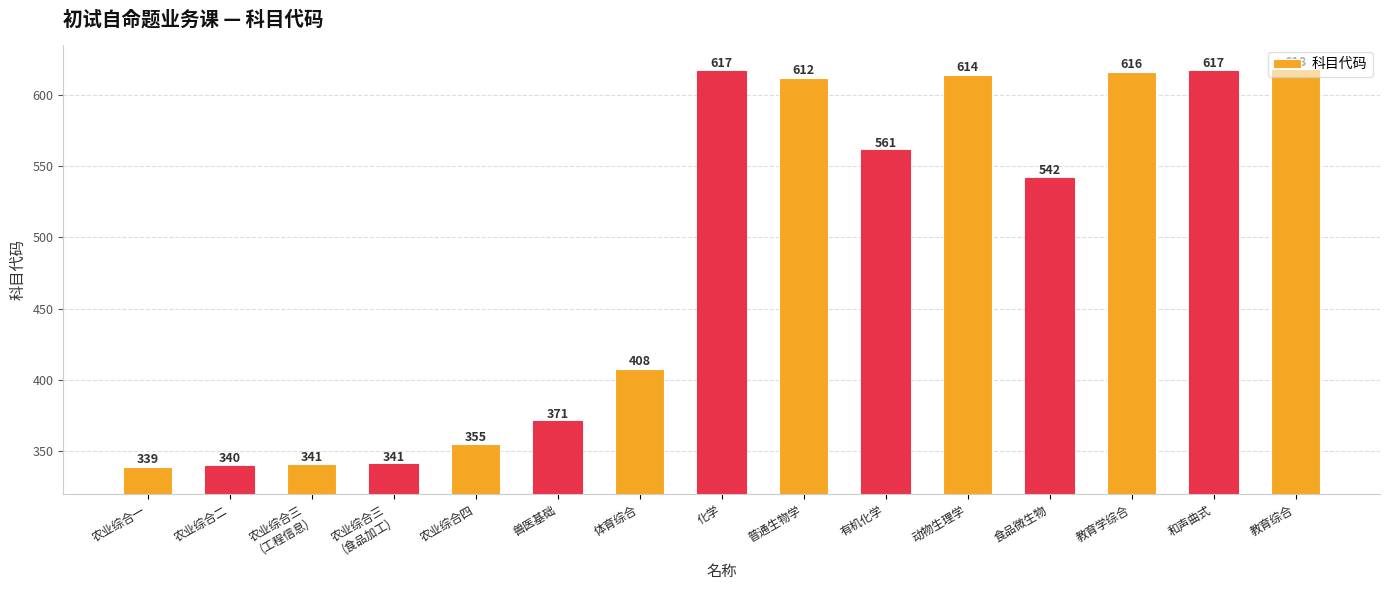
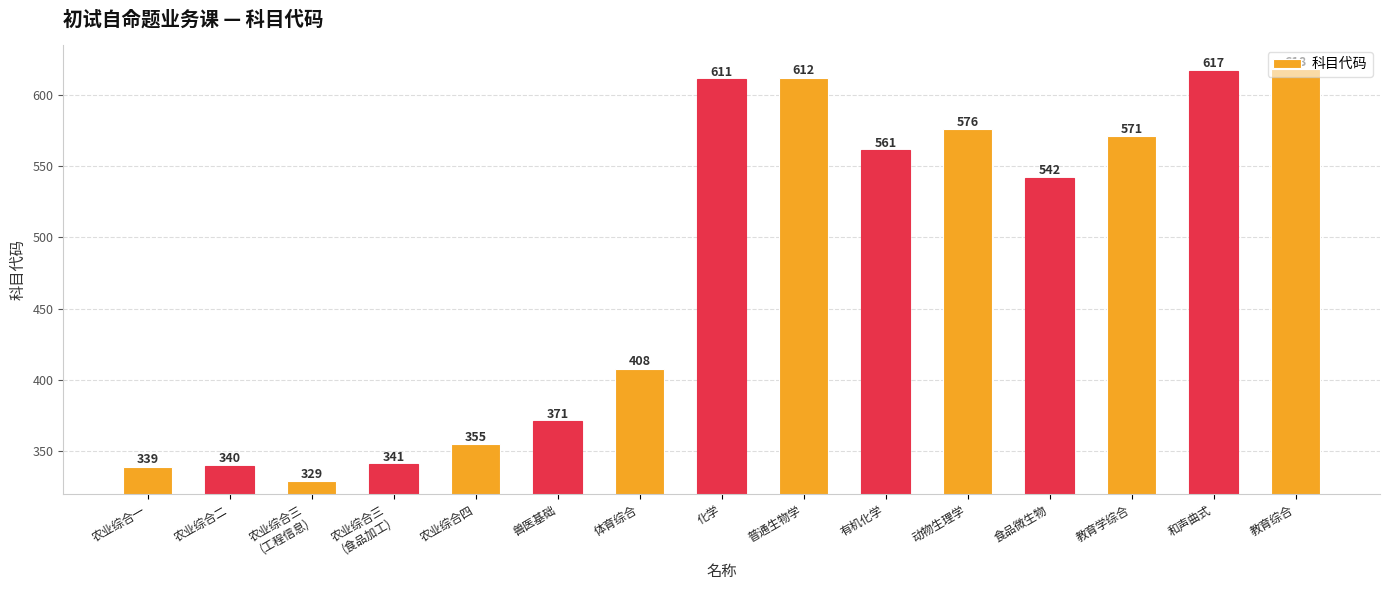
农业综合三 (工程信息): 341 -> 329
化学: 617 -> 611
动物生理学: 614 -> 576
教育学综合: 616 -> 571
